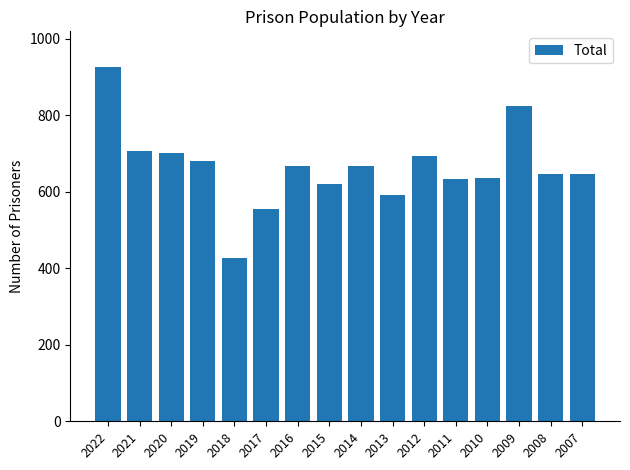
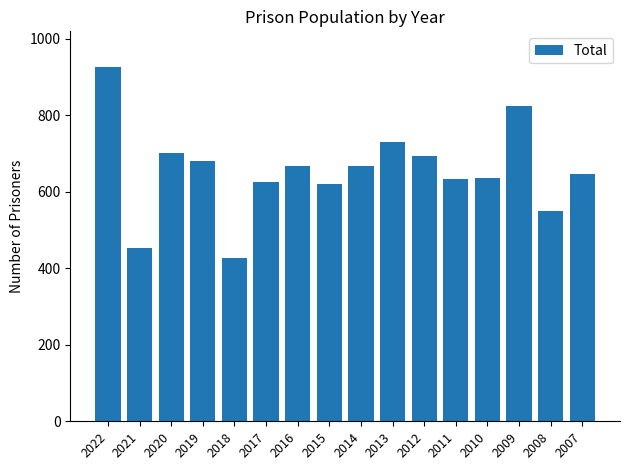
2021: 710 -> 450
2017: 560 -> 630
2013: 590 -> 730
2008: 650 -> 550
